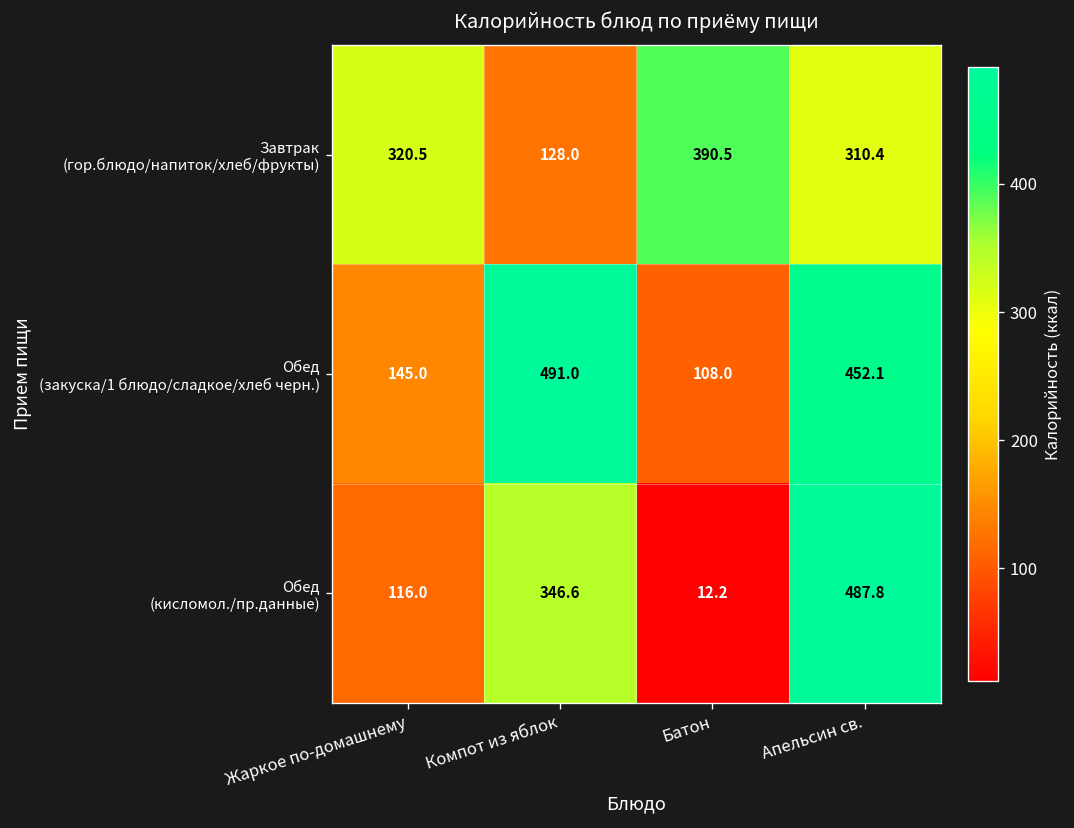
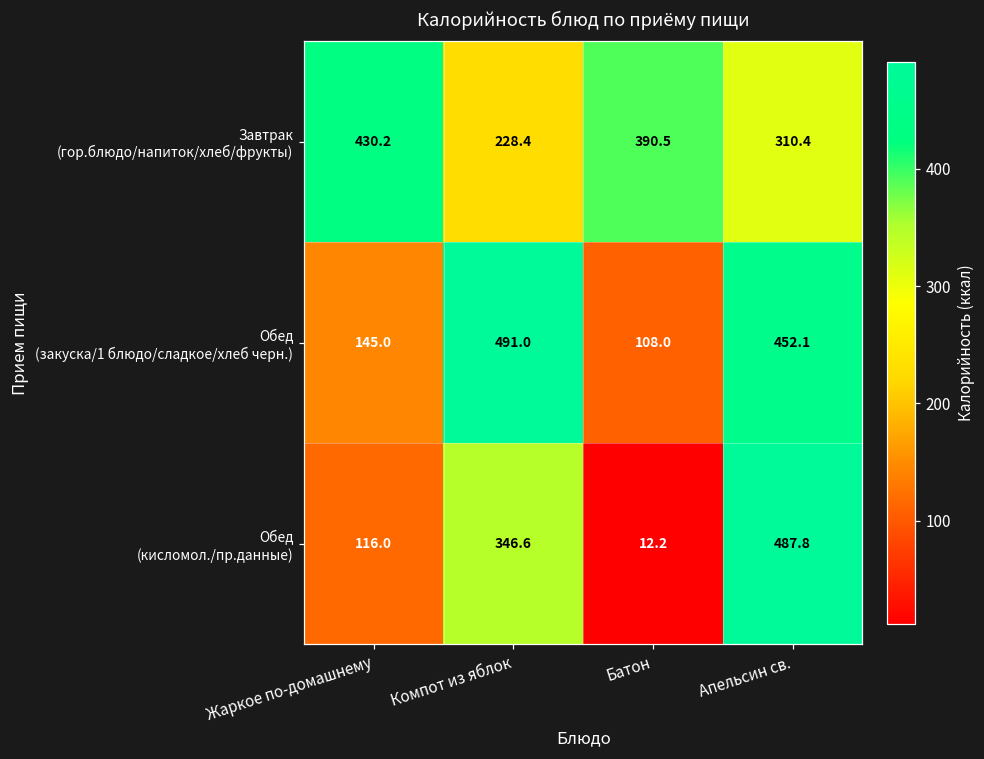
Завтрак (гор.блюдо/напиток/хлеб/фрукты), Жаркое по-домашнему: 320.5 -> 430.2
Завтрак (гор.блюдо/напиток/хлеб/фрукты), Компот из яблок: 128.0 -> 228.4
